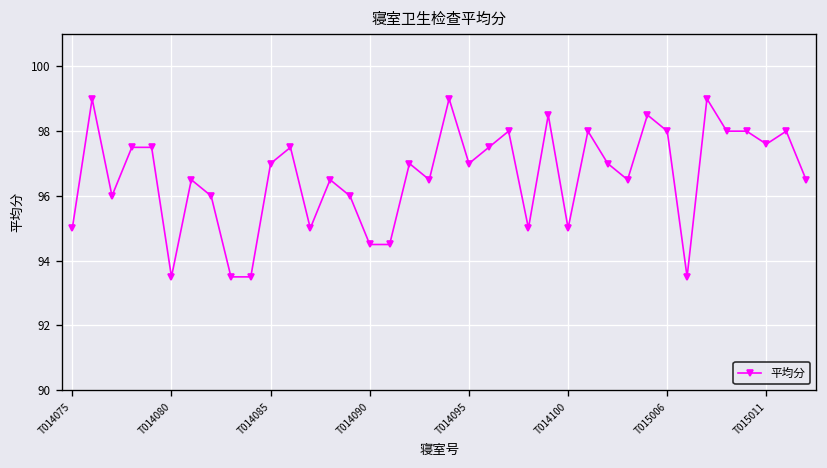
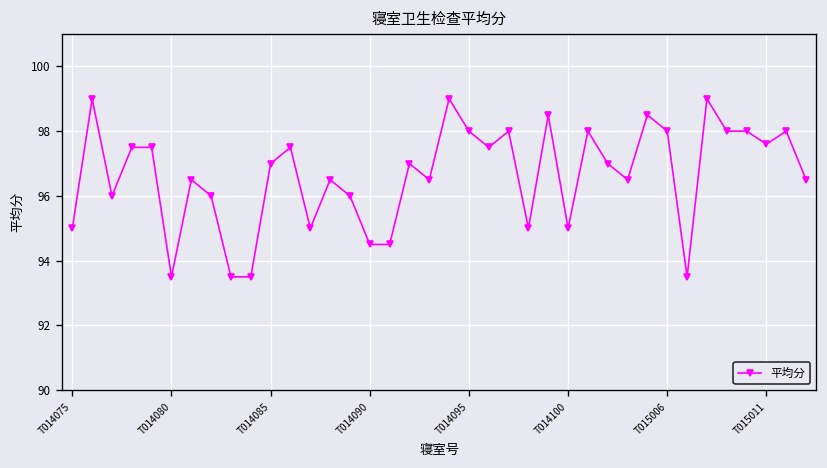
T014095: 97 -> 98
